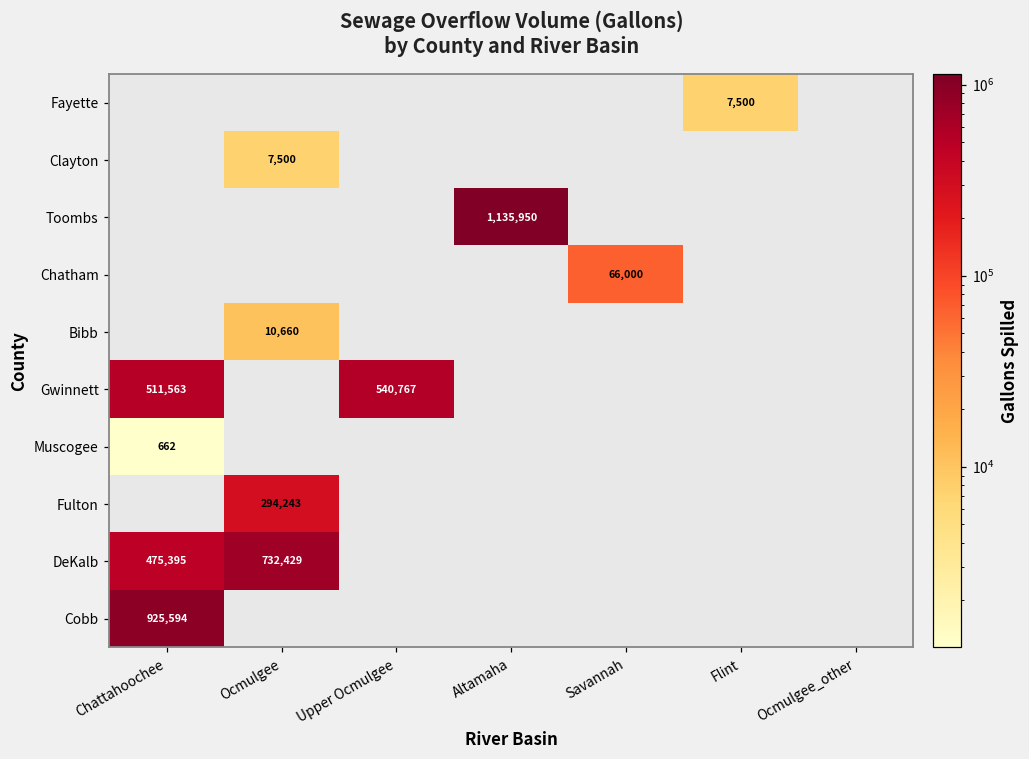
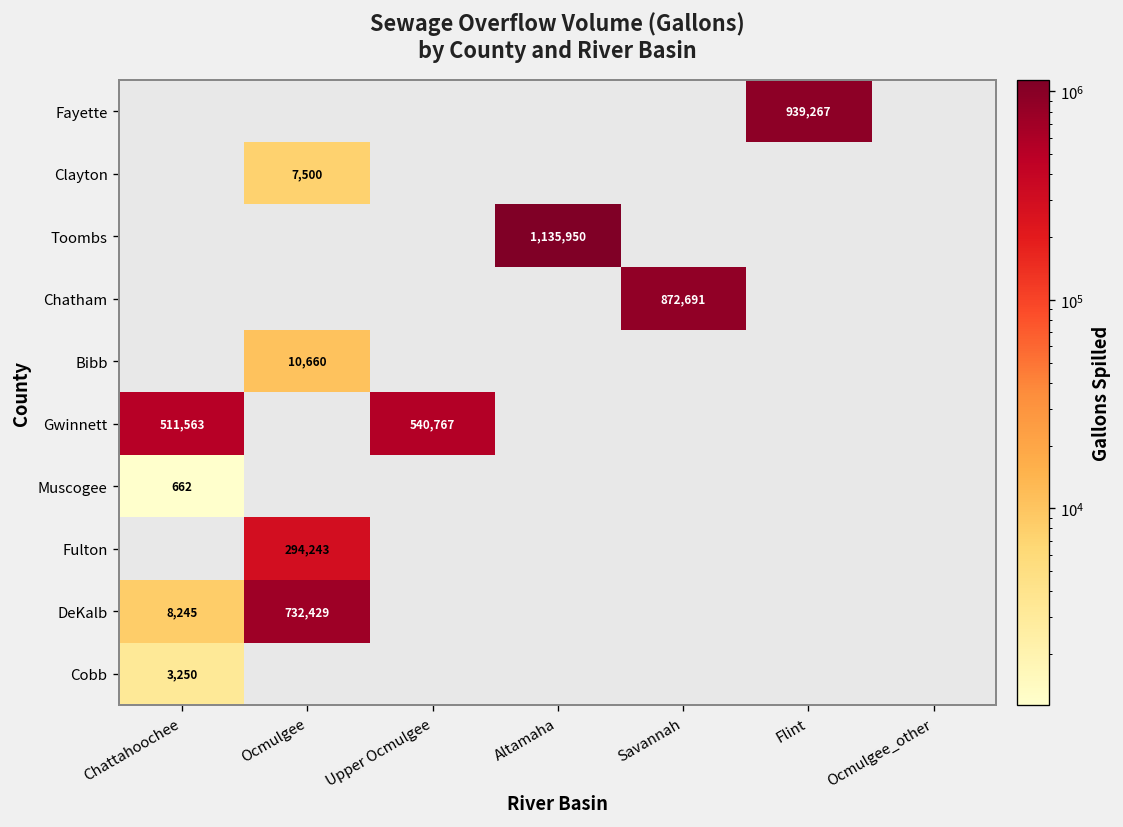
Fayette, Flint: 7,500 -> 939,267
Chatham, Savannah: 66,000 -> 872,691
DeKalb, Chattahoochee: 475,395 -> 8,245
Cobb, Chattahoochee: 925,594 -> 3,250
